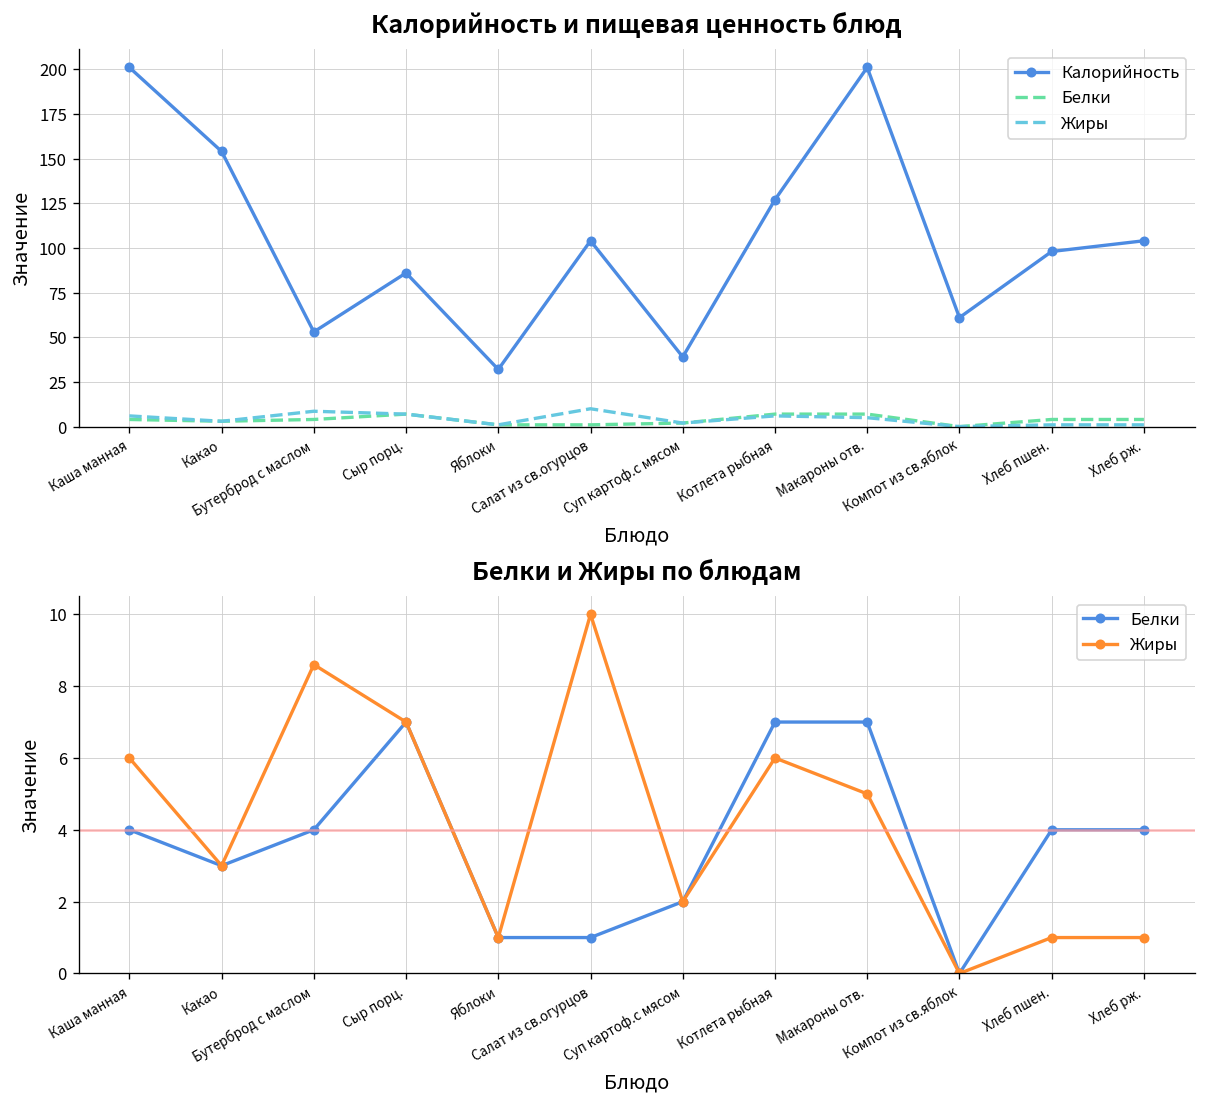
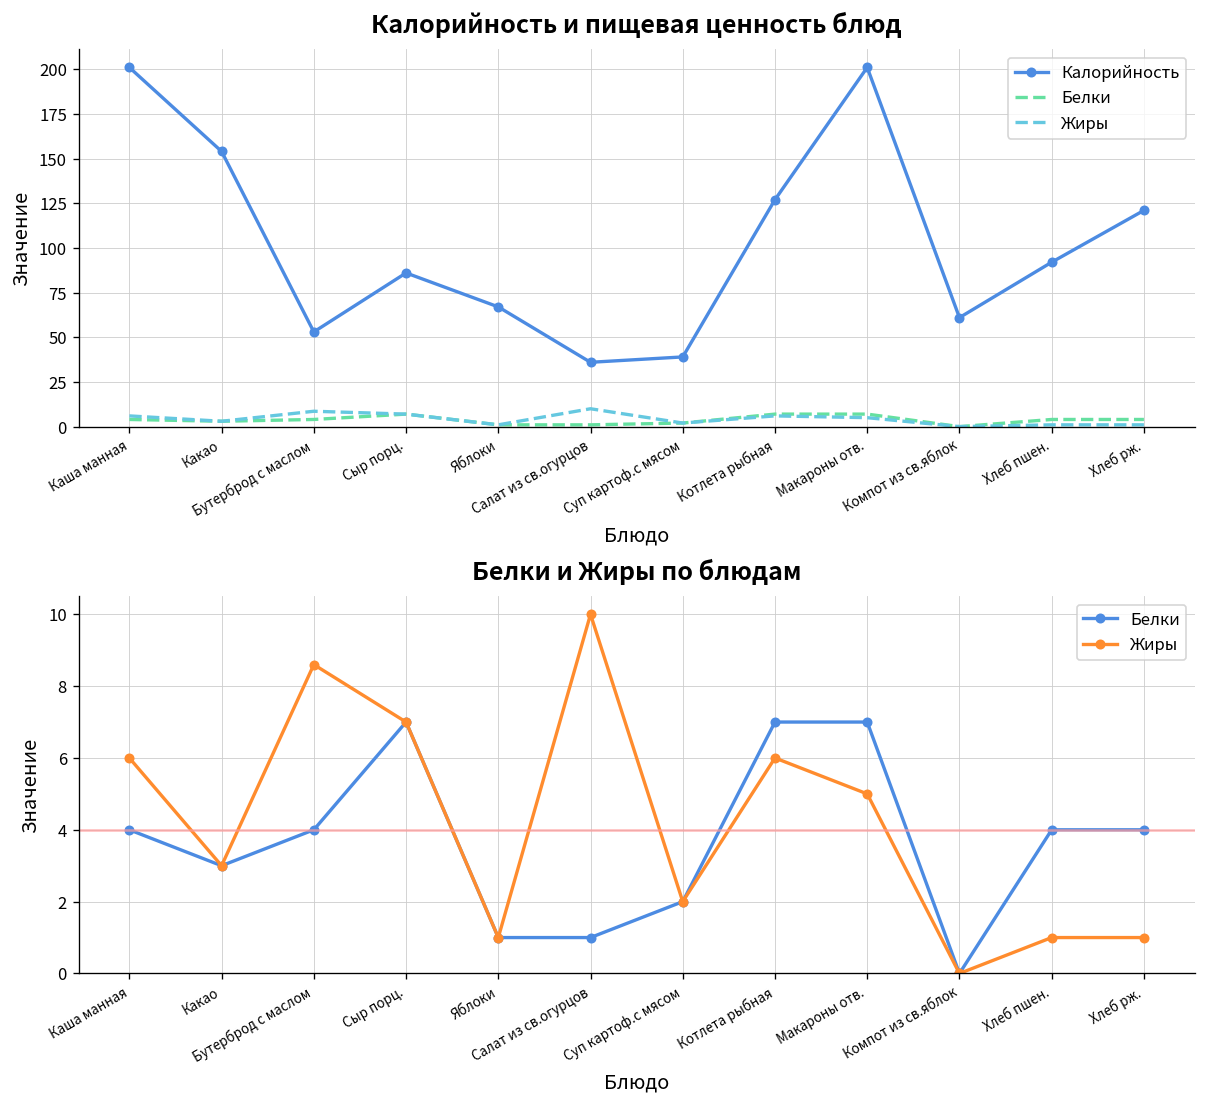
Калорийность и пищевая ценность блюд, Калорийность, Яблоки: 32 -> 67
Калорийность и пищевая ценность блюд, Калорийность, Салат из св.огурцов: 104 -> 36
Калорийность и пищевая ценность блюд, Калорийность, Хлеб пшен.: 98 -> 92
Калорийность и пищевая ценность блюд, Калорийность, Хлеб рж.: 104 -> 121
